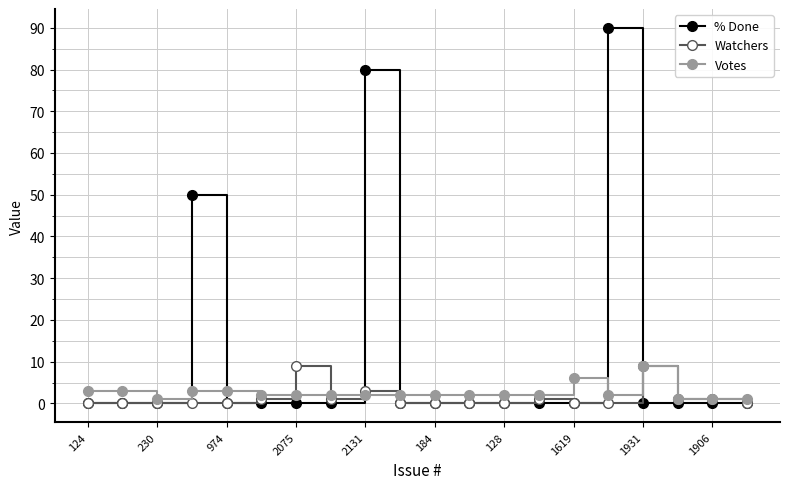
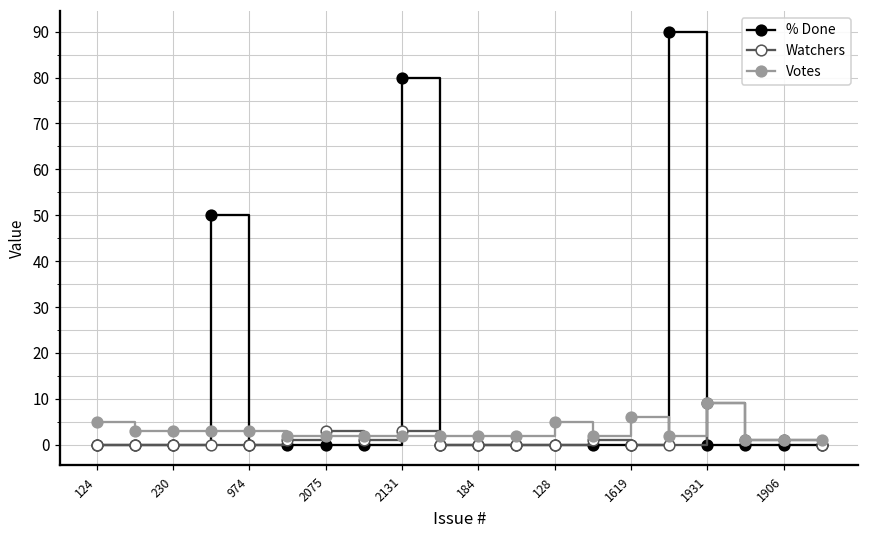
Votes, 124: 3 -> 5
Votes, 230: 1 -> 3
Watchers, 2075: 9 -> 3
Votes, 128: 2 -> 5
